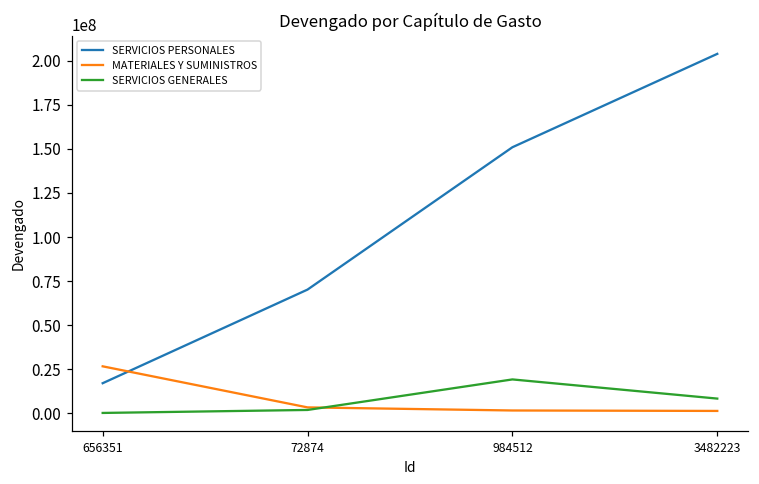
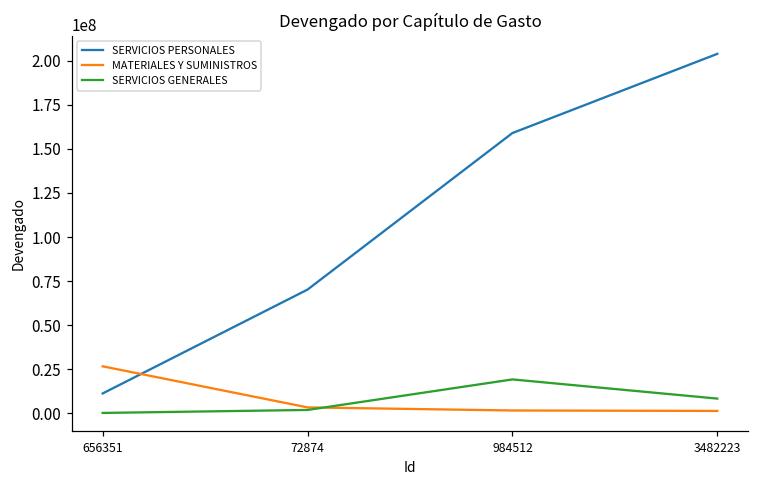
SERVICIOS PERSONALES, 656351: 17000000 -> 11000000
SERVICIOS PERSONALES, 984512: 151000000 -> 159000000
